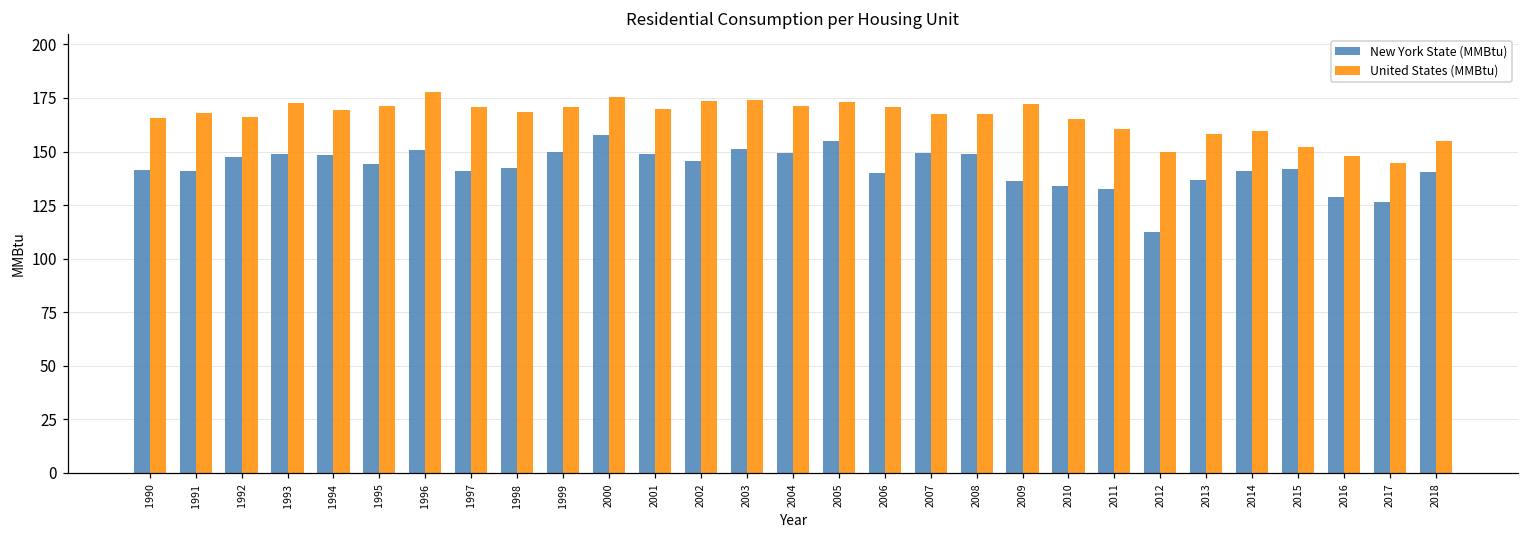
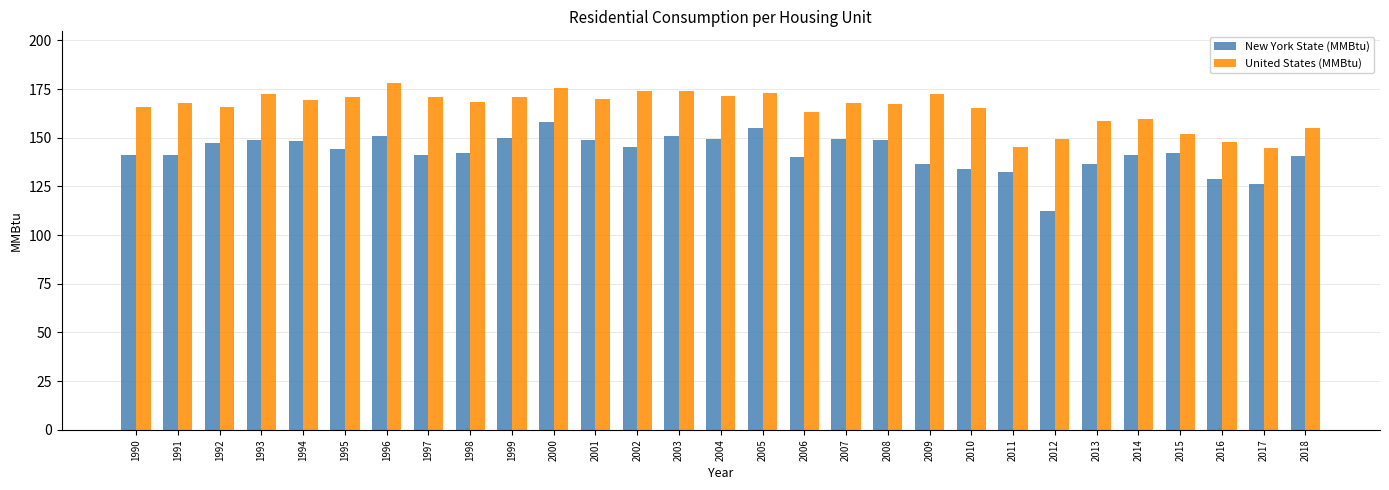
United States (MMBtu), 2006: 171 -> 163
United States (MMBtu), 2011: 161 -> 145
